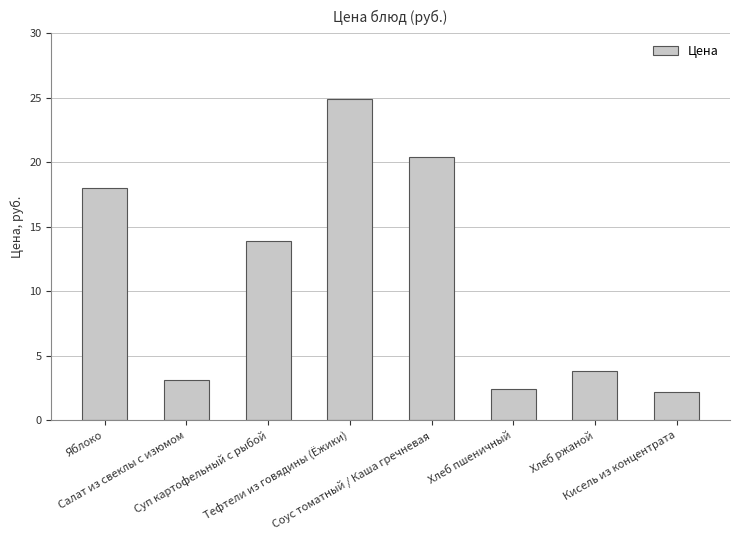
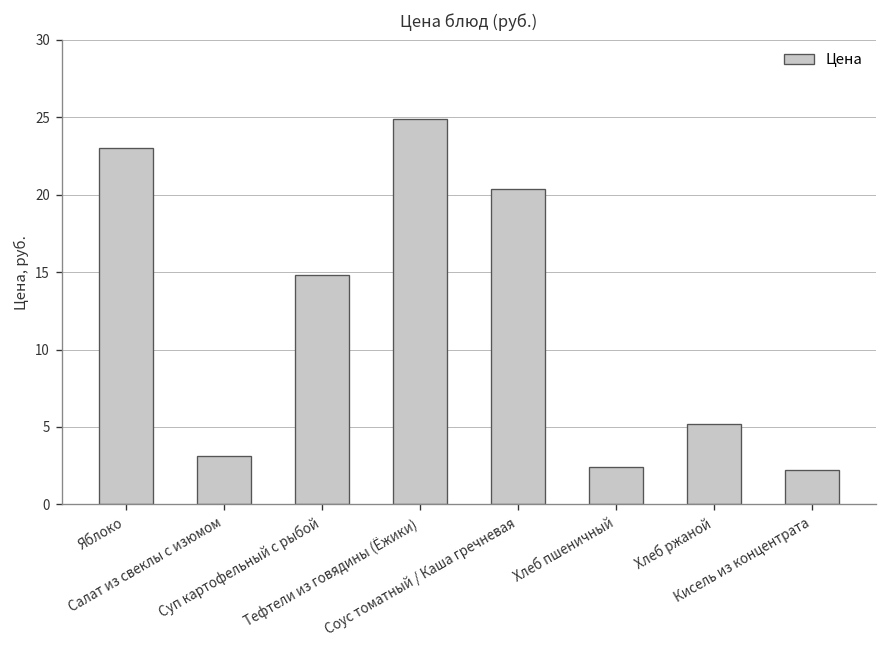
Яблоко: 18 -> 23
Суп картофельный с рыбой: 13.9 -> 14.8
Хлеб ржаной: 3.8 -> 5.2
